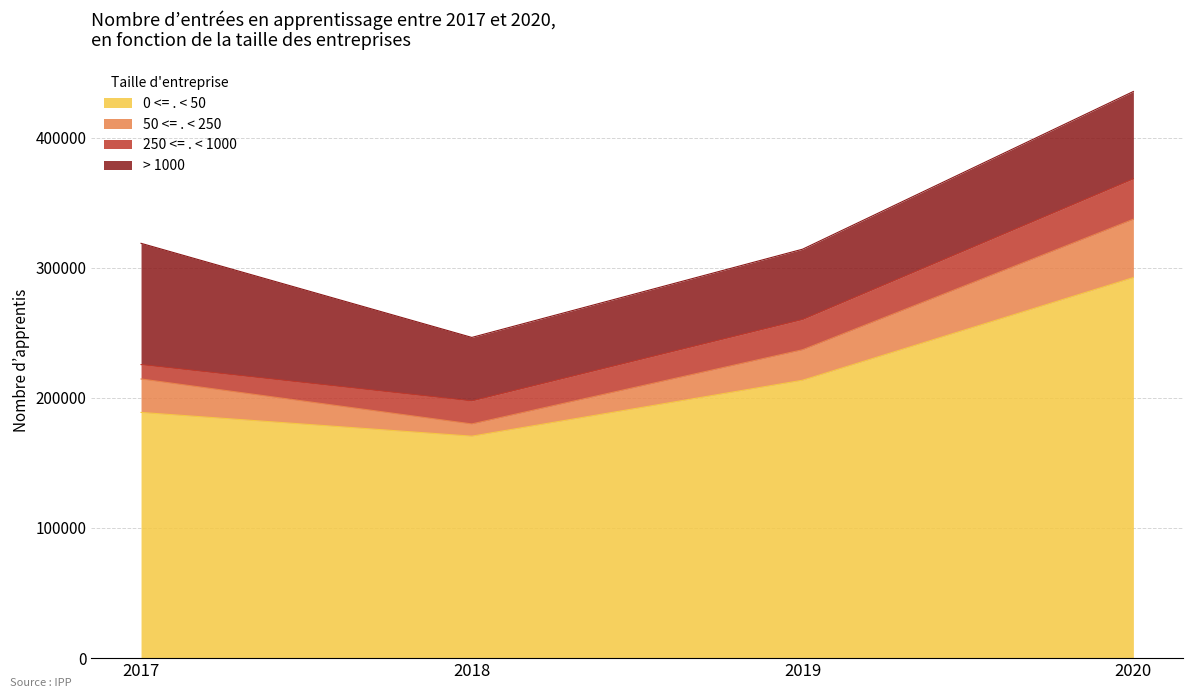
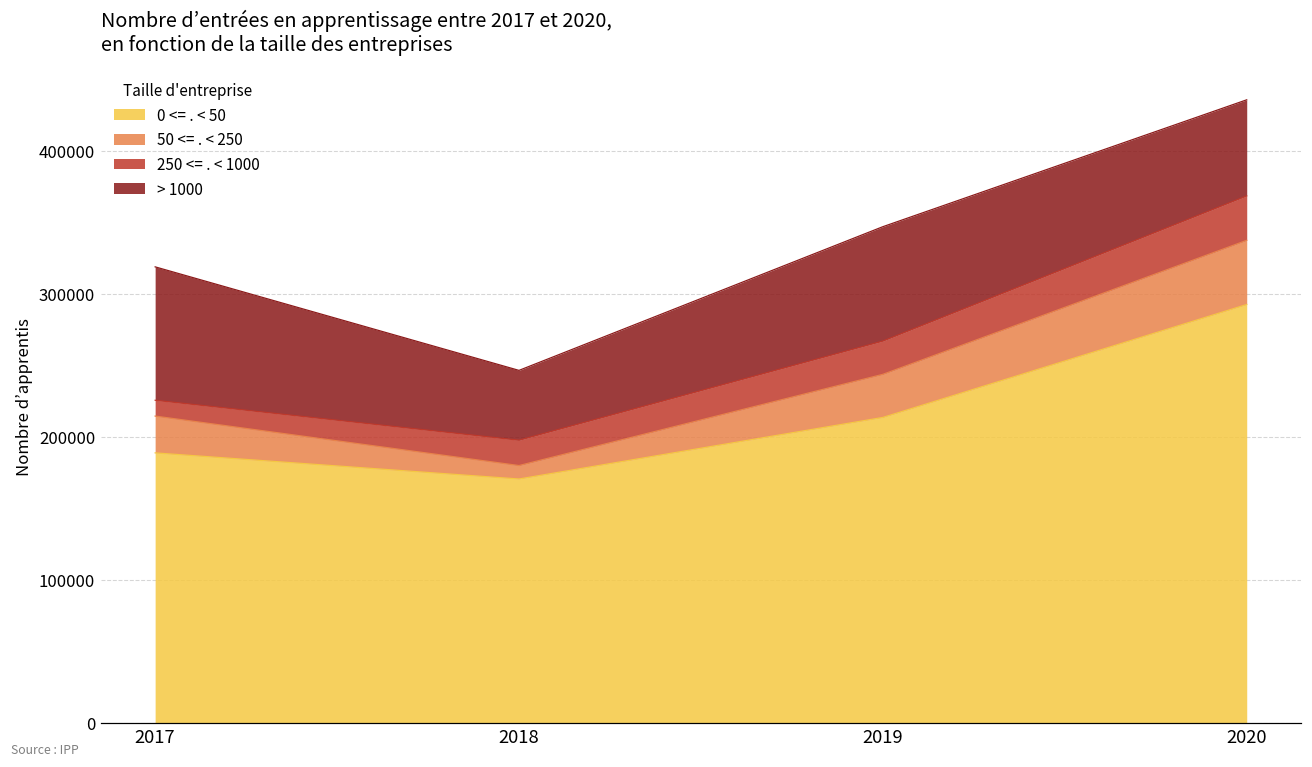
50 <= . < 250, 2019: 23000 -> 30000
> 1000, 2019: 54000 -> 80000
